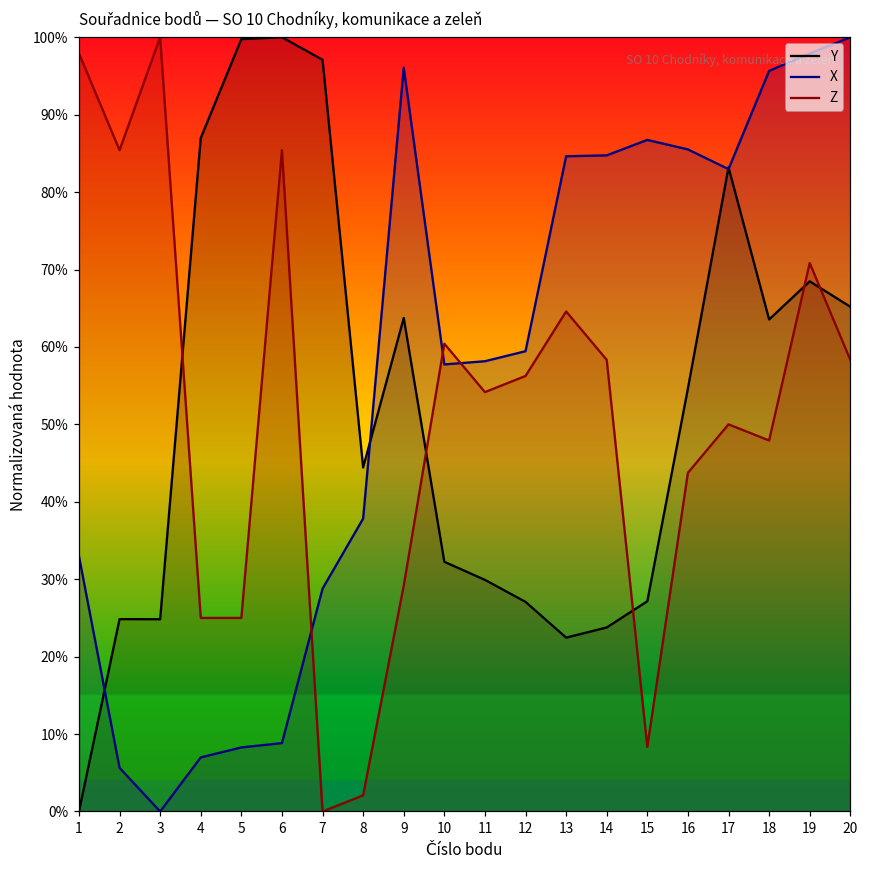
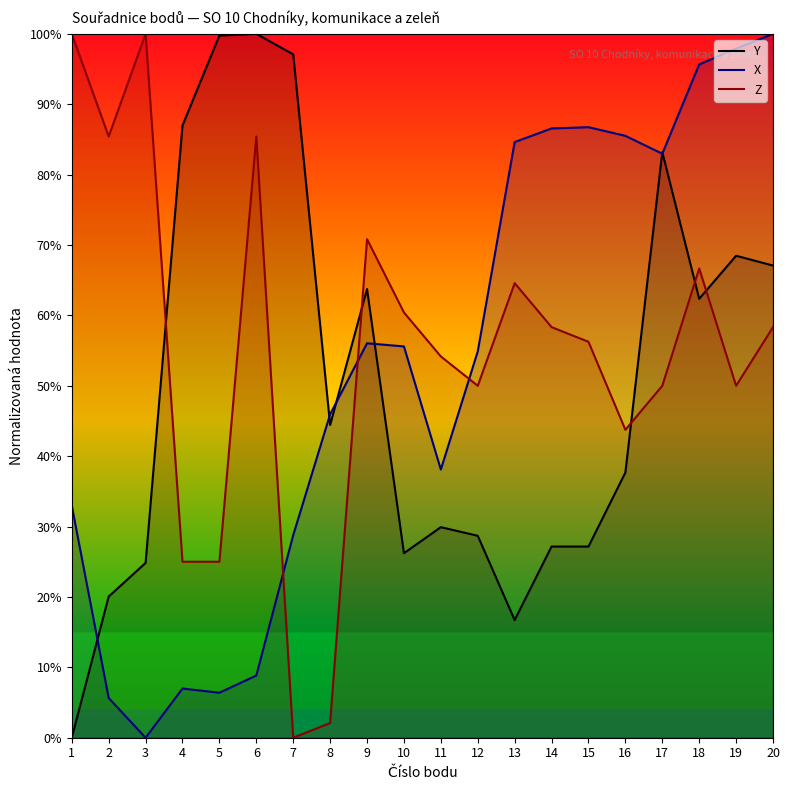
Z, 1: 98% -> 100%
Y, 2: 25% -> 20%
X, 5: 8% -> 6%
X, 8: 38% -> 46%
X, 9: 96% -> 56%
Z, 9: 29% -> 71%
Y, 10: 32% -> 26%
X, 10: 58% -> 56%
X, 11: 58% -> 38%
Y, 12: 27% -> 29%
X, 12: 59% -> 55%
Z, 12: 56% -> 50%
Y, 13: 22% -> 17%
Y, 14: 24% -> 27%
X, 14: 85% -> 87%
Z, 15: 8% -> 56%
Y, 16: 55% -> 38%
Y, 18: 64% -> 62%
Z, 18: 48% -> 67%
Z, 19: 71% -> 50%
Y, 20: 65% -> 67%
